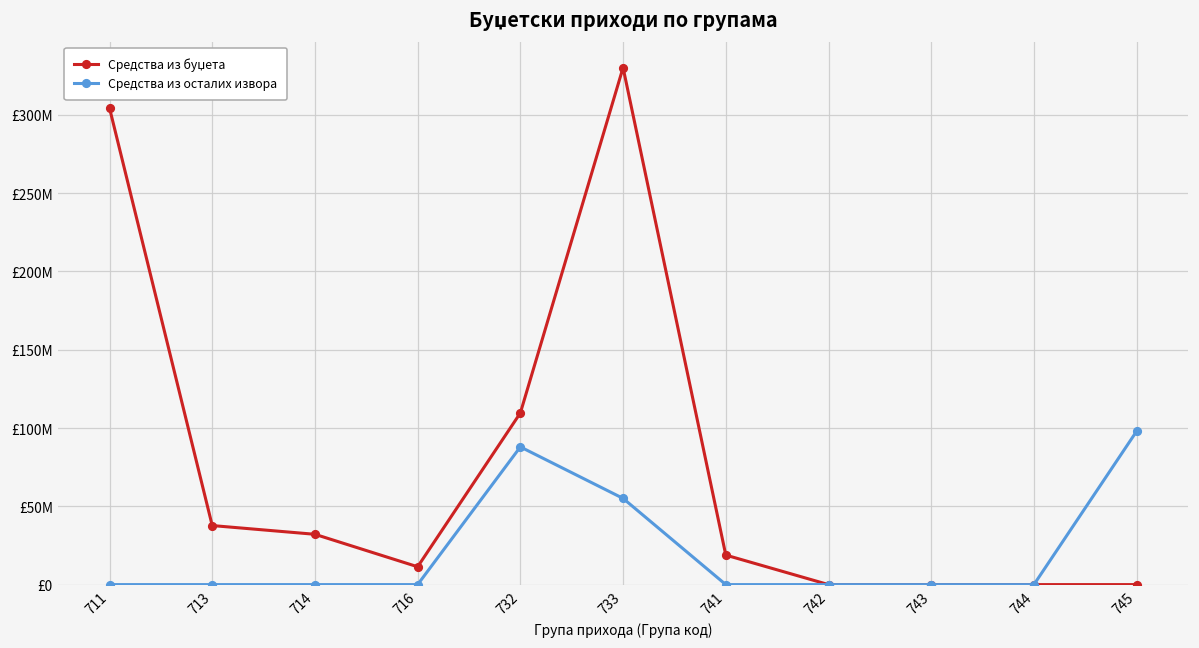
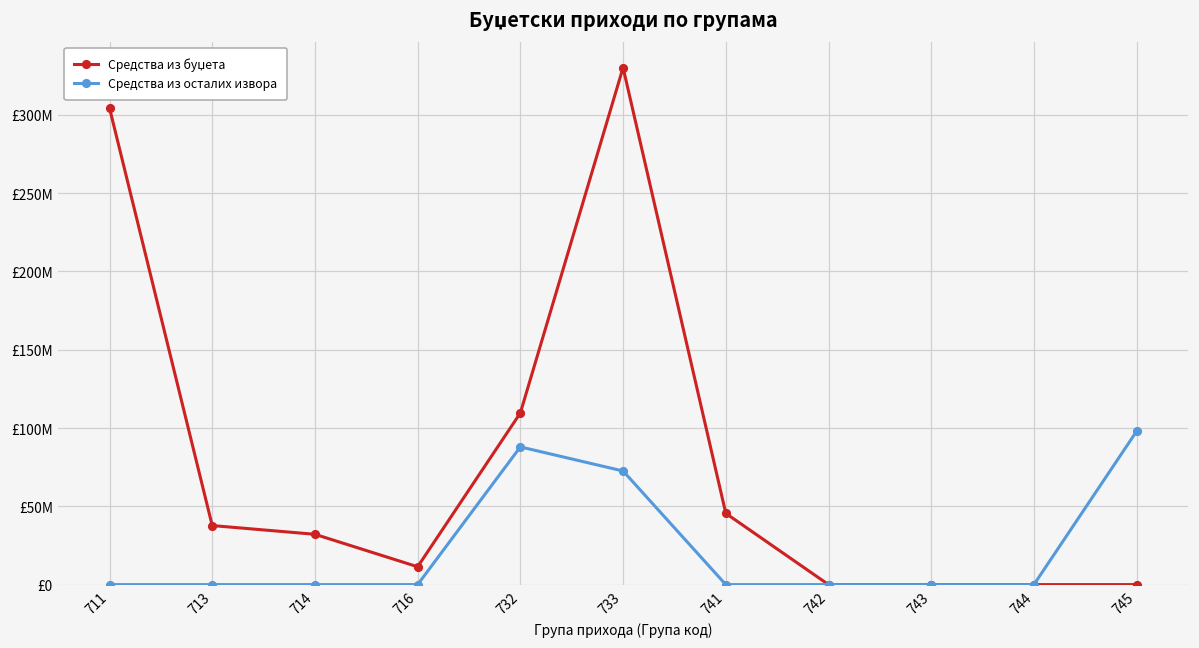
Средства из осталих извора, 733: £55000000 -> £73000000
Средства из буџета, 741: £19000000 -> £46000000
